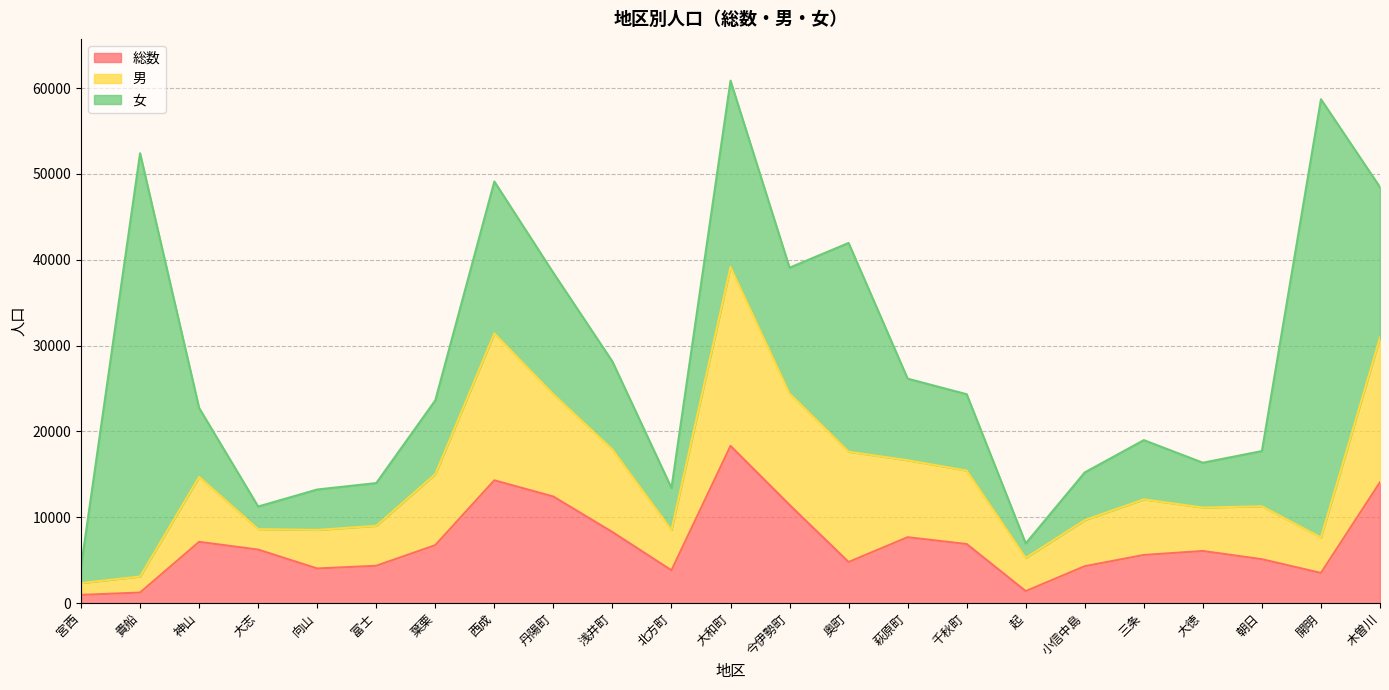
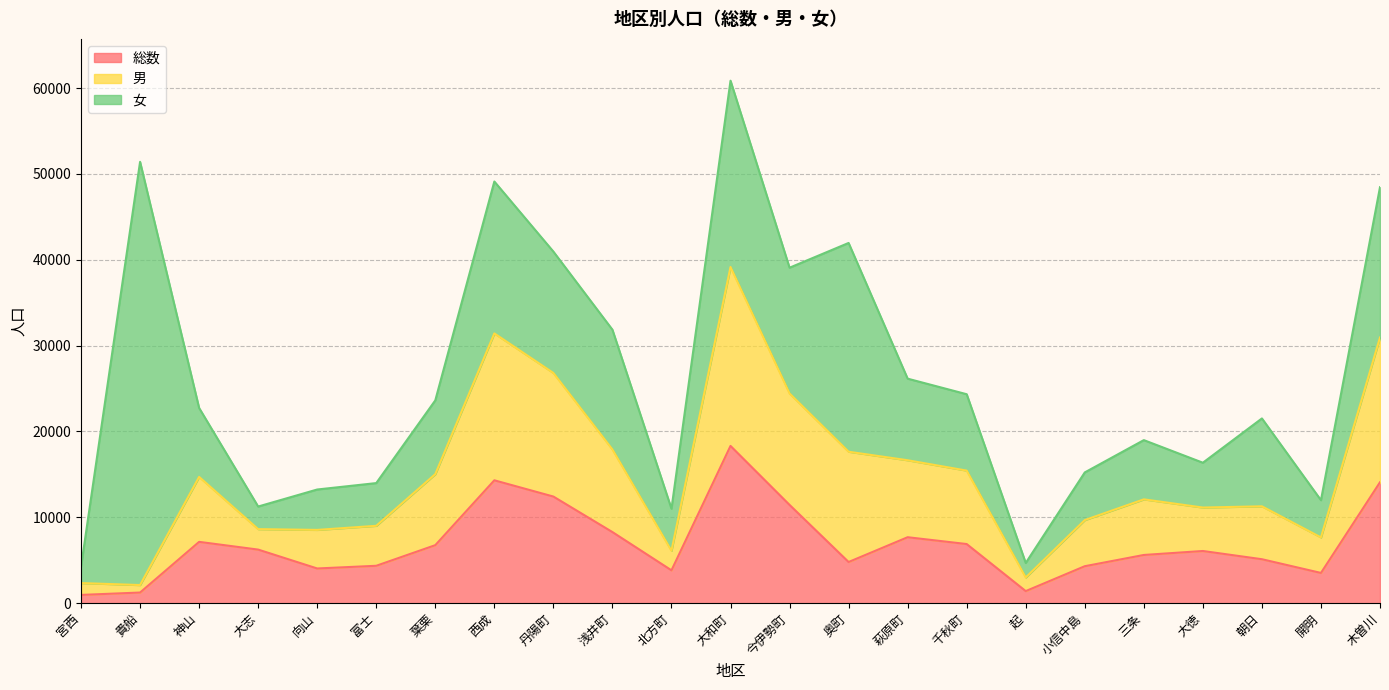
男, 貴船: 2000 -> 1000
男, 丹陽町: 12000 -> 14000
女, 浅井町: 10000 -> 14000
男, 北方町: 5000 -> 2000
男, 起: 4000 -> 2000
女, 朝日: 6000 -> 10000
女, 開明: 51000 -> 4000
